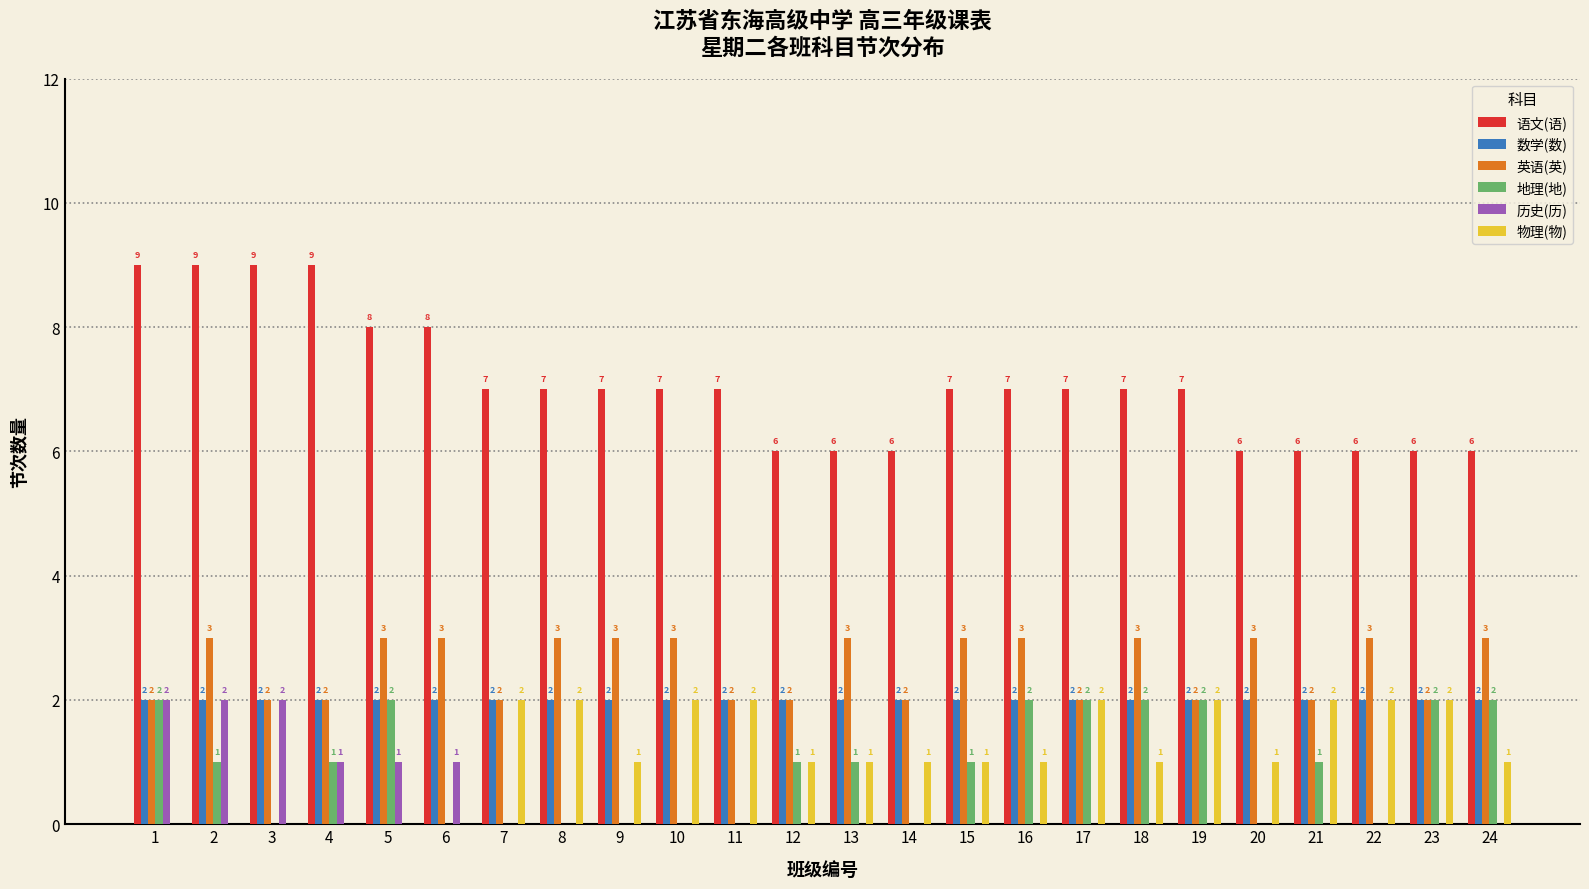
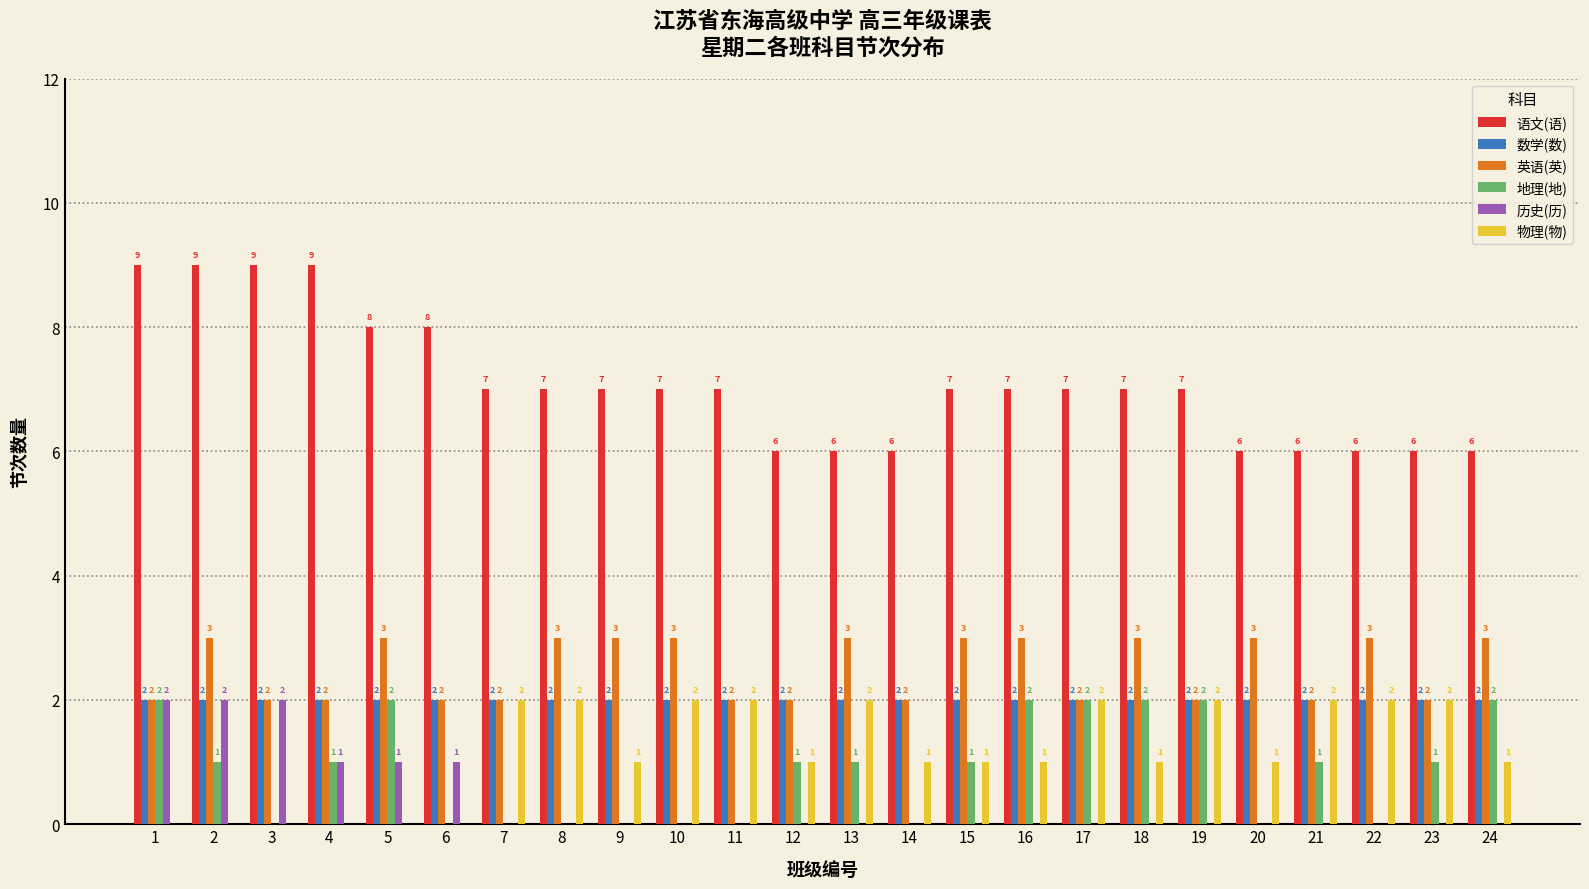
英语(英), 6: 3 -> 2
物理(物), 13: 1 -> 2
地理(地), 23: 2 -> 1
